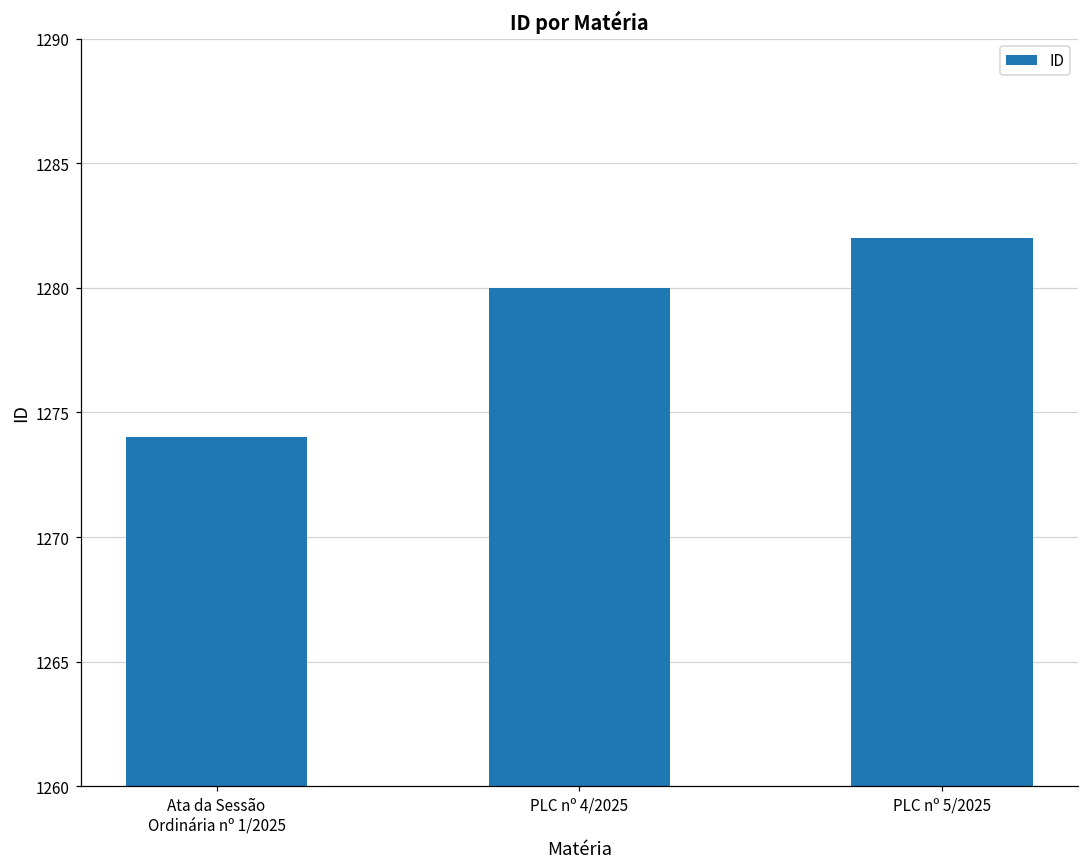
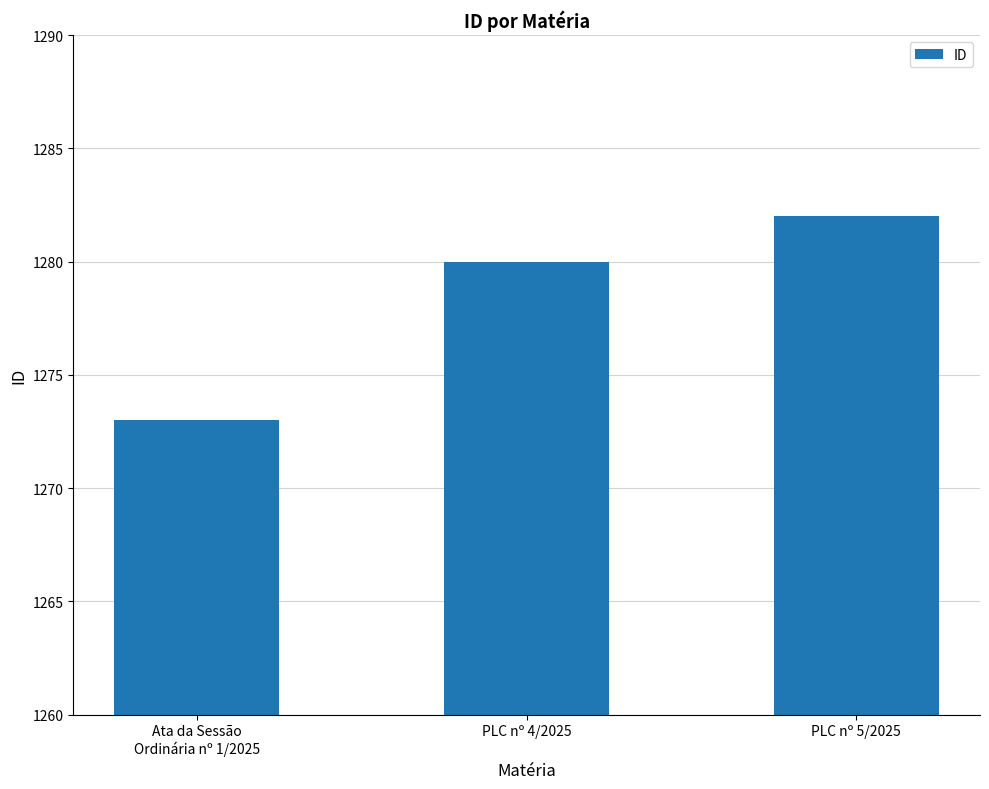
Ata da Sessão Ordinária nº 1/2025: 1274 -> 1273
